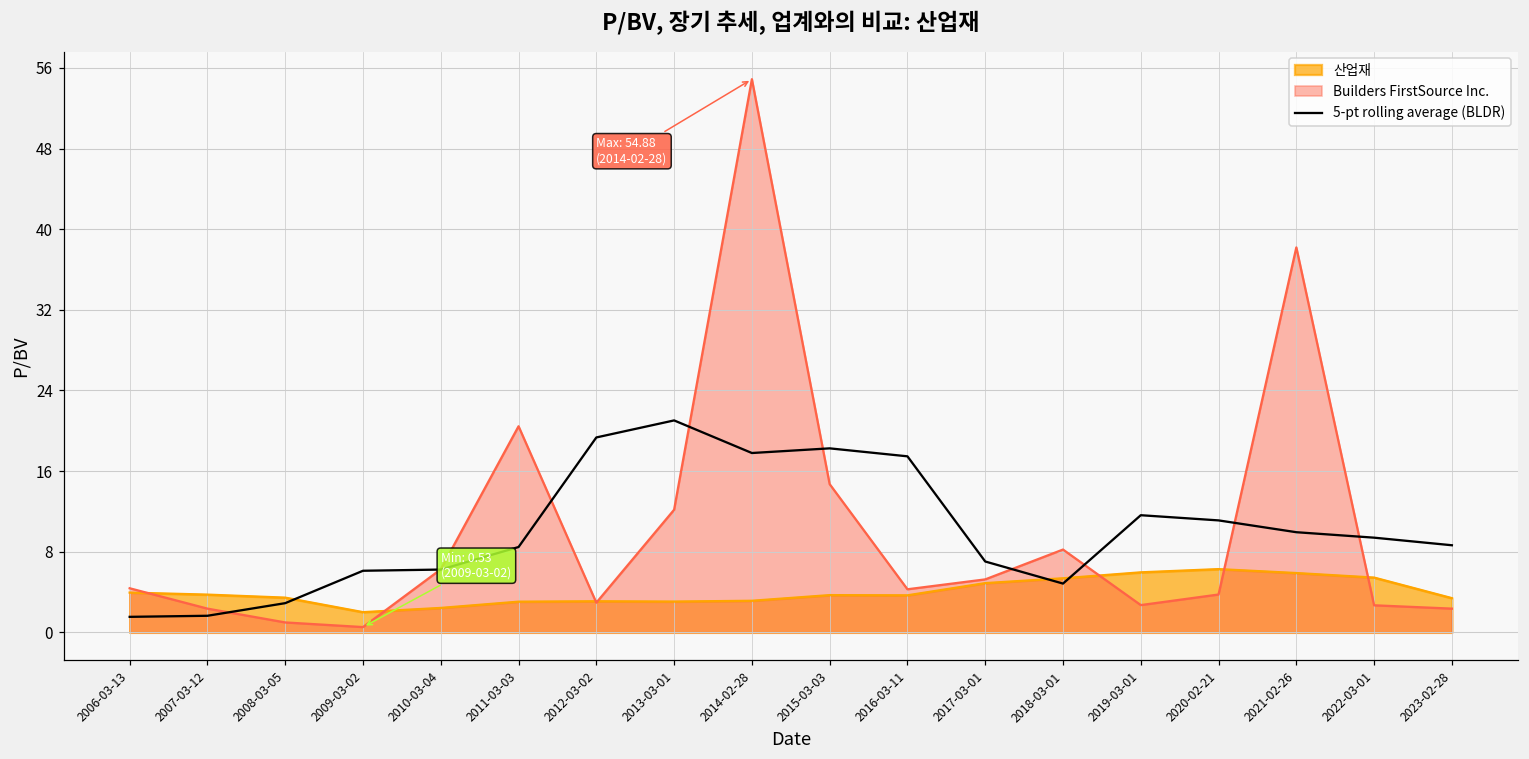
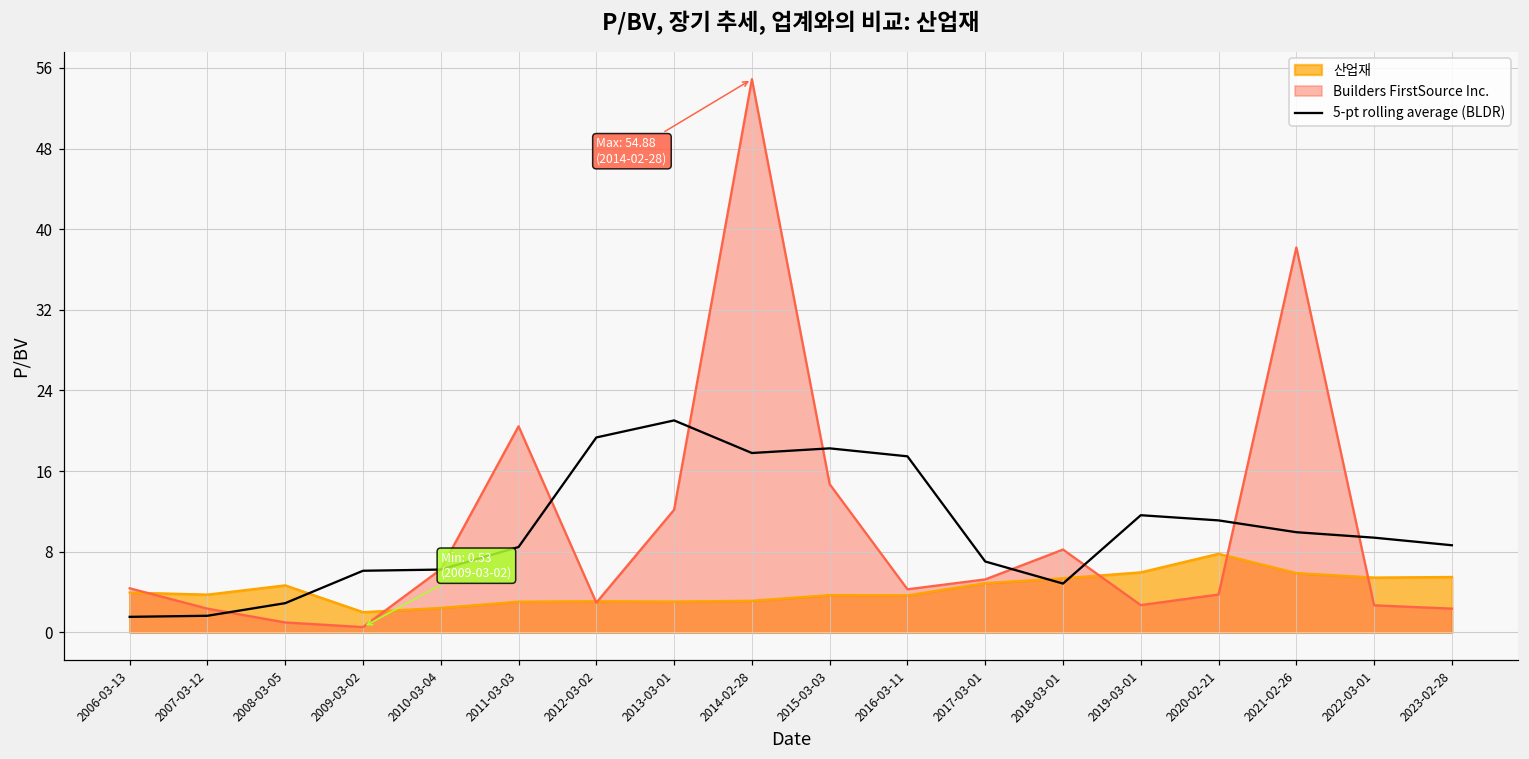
산업재, 2008-03-05: 3 -> 5
산업재, 2020-02-21: 6 -> 8
산업재, 2023-02-28: 3 -> 6
